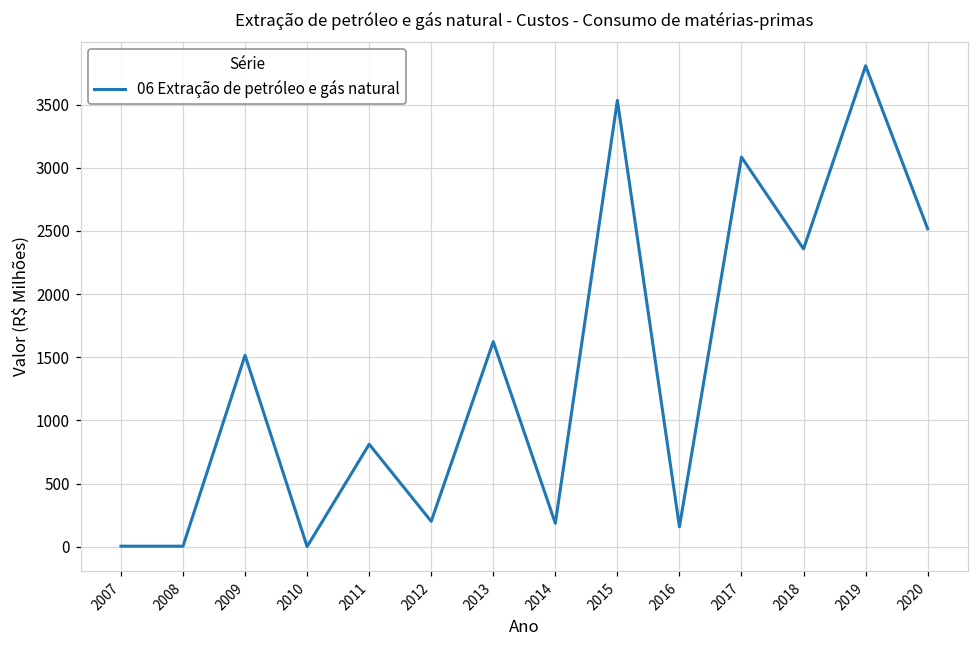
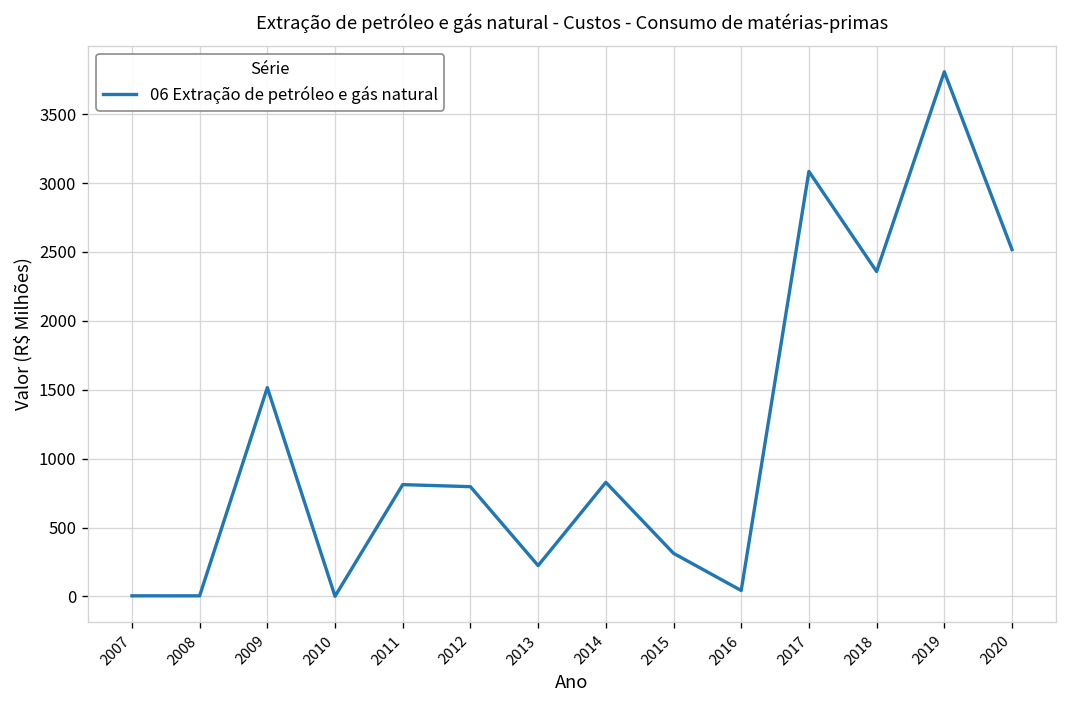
2012: 200 -> 800
2013: 1620 -> 220
2014: 190 -> 830
2015: 3530 -> 310
2016: 160 -> 40
